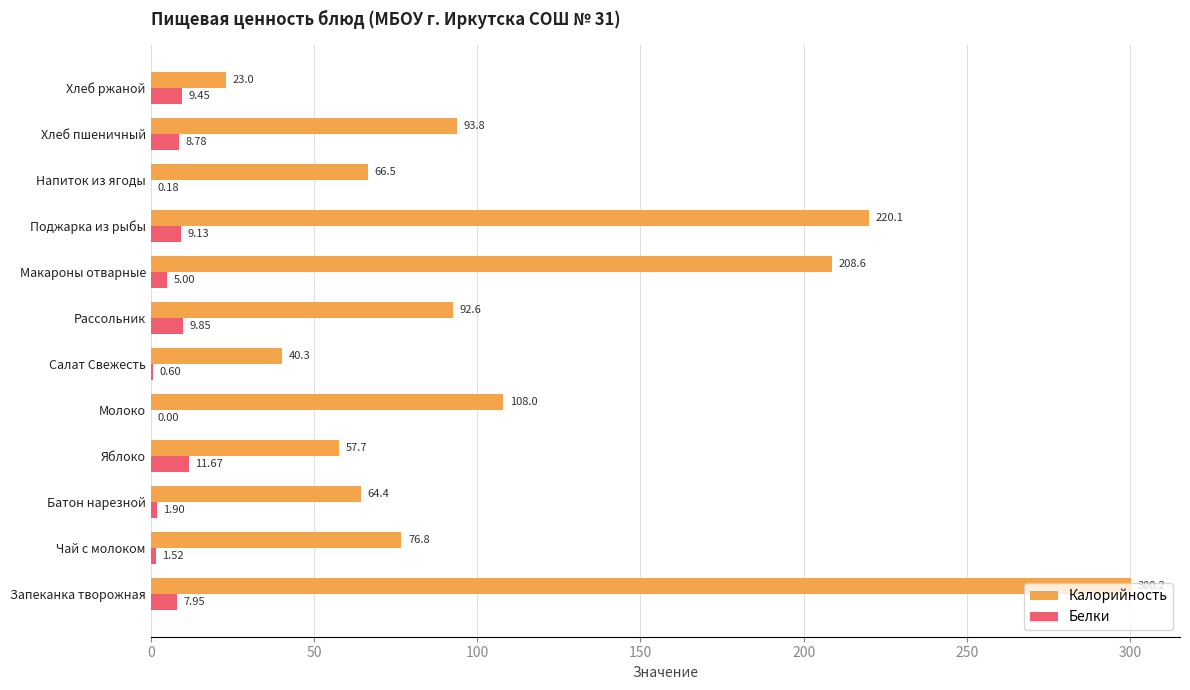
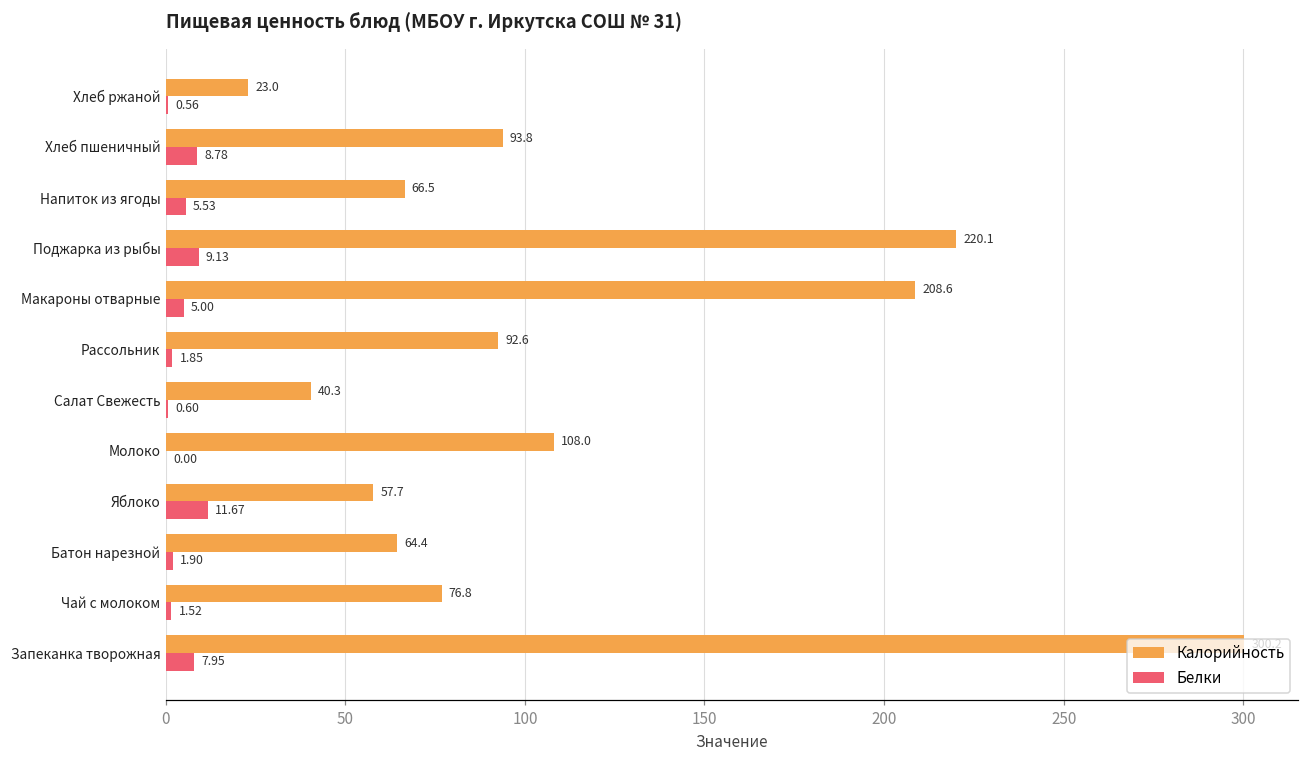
Белки, Хлеб ржаной: 9.45 -> 0.56
Белки, Напиток из ягоды: 0.18 -> 5.53
Белки, Рассольник: 9.85 -> 1.85
